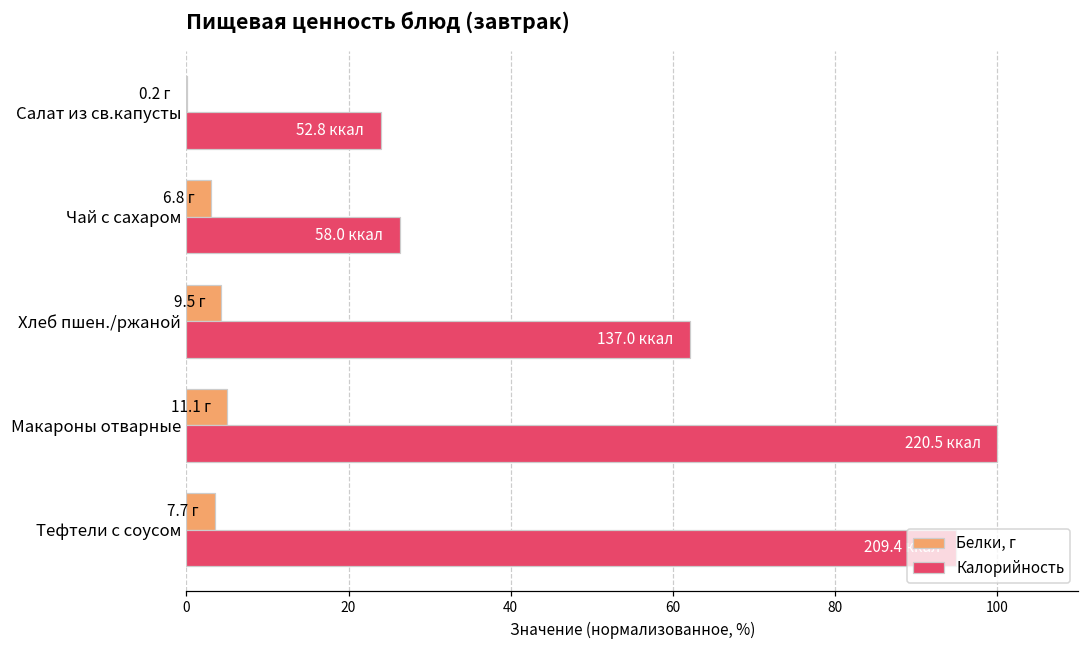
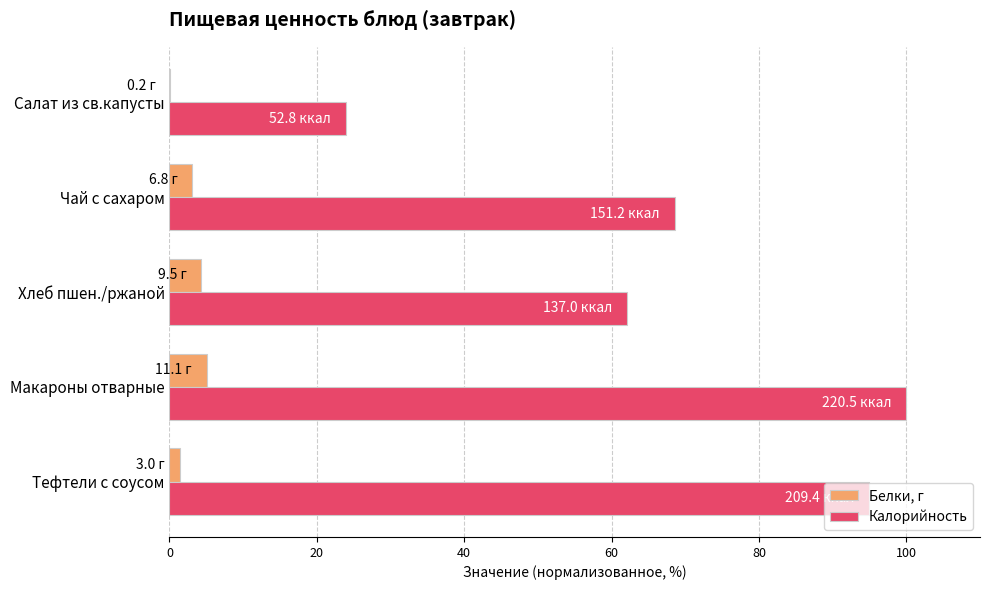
Калорийность, Чай с сахаром: 58.0 -> 151.2
Белки, г, Тефтели с соусом: 7.7 -> 3.0
